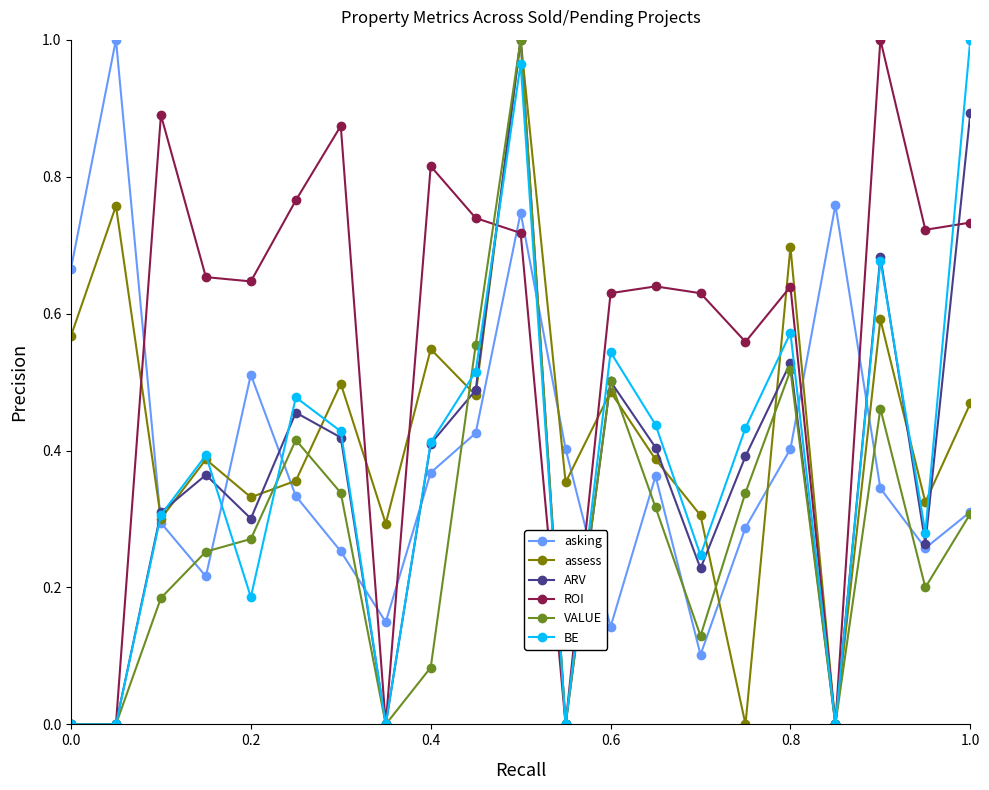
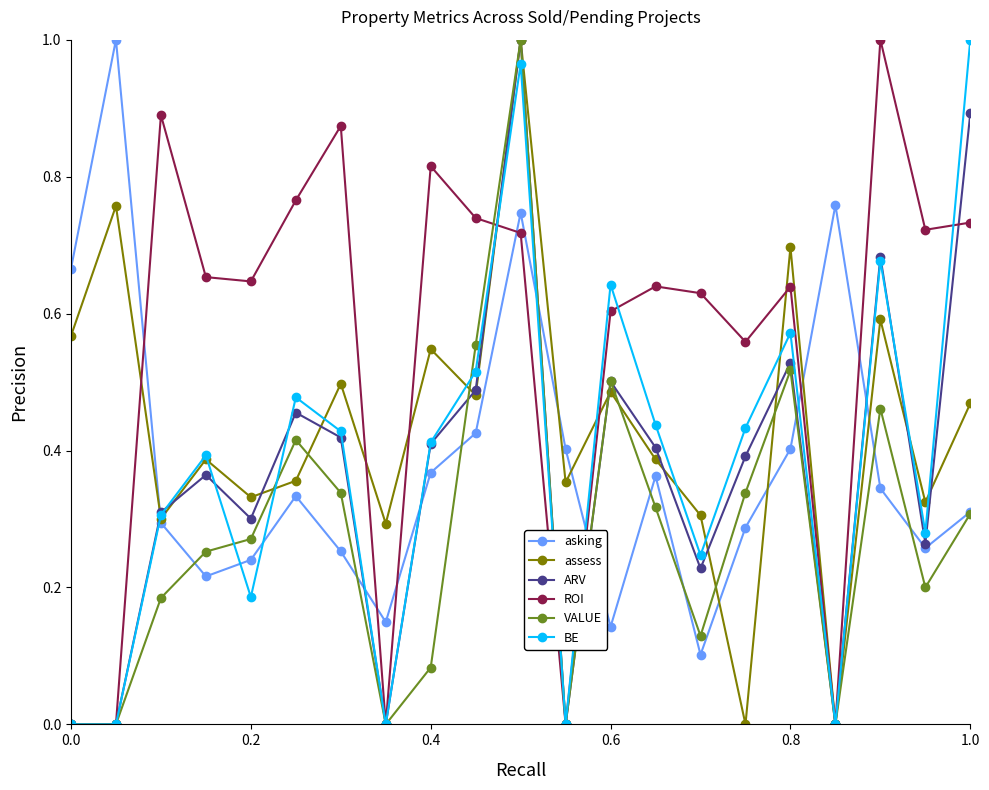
asking, 0.2: 0.51 -> 0.24
ROI, 0.6: 0.63 -> 0.60
BE, 0.6: 0.54 -> 0.64
